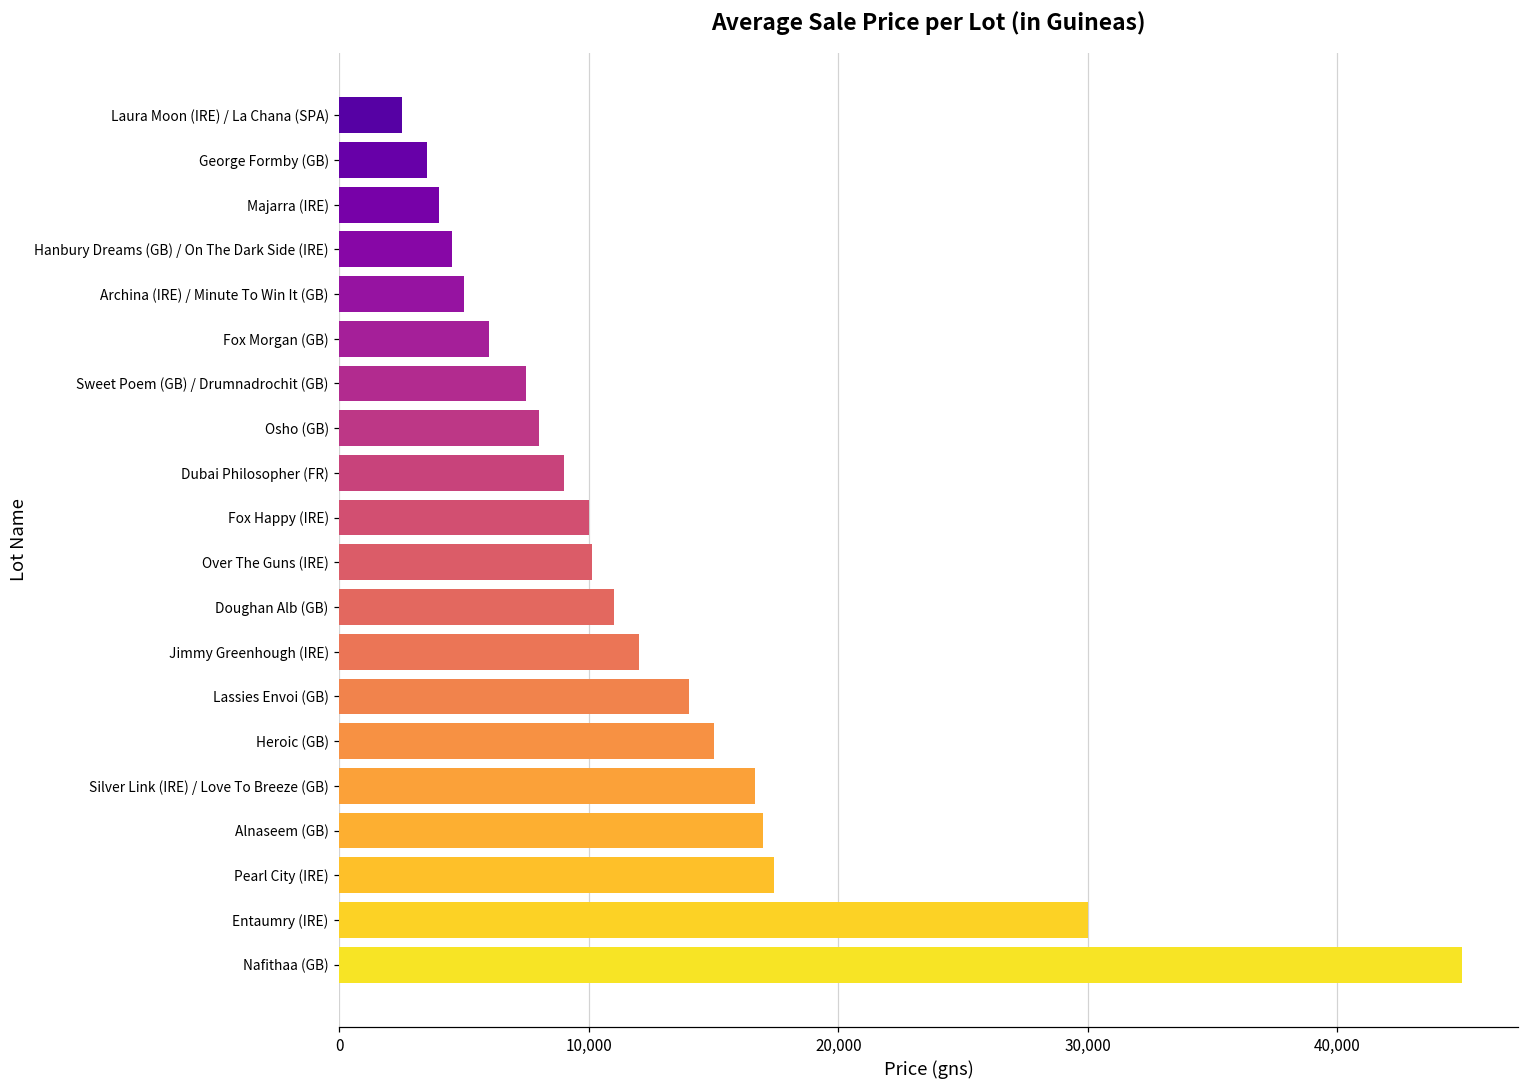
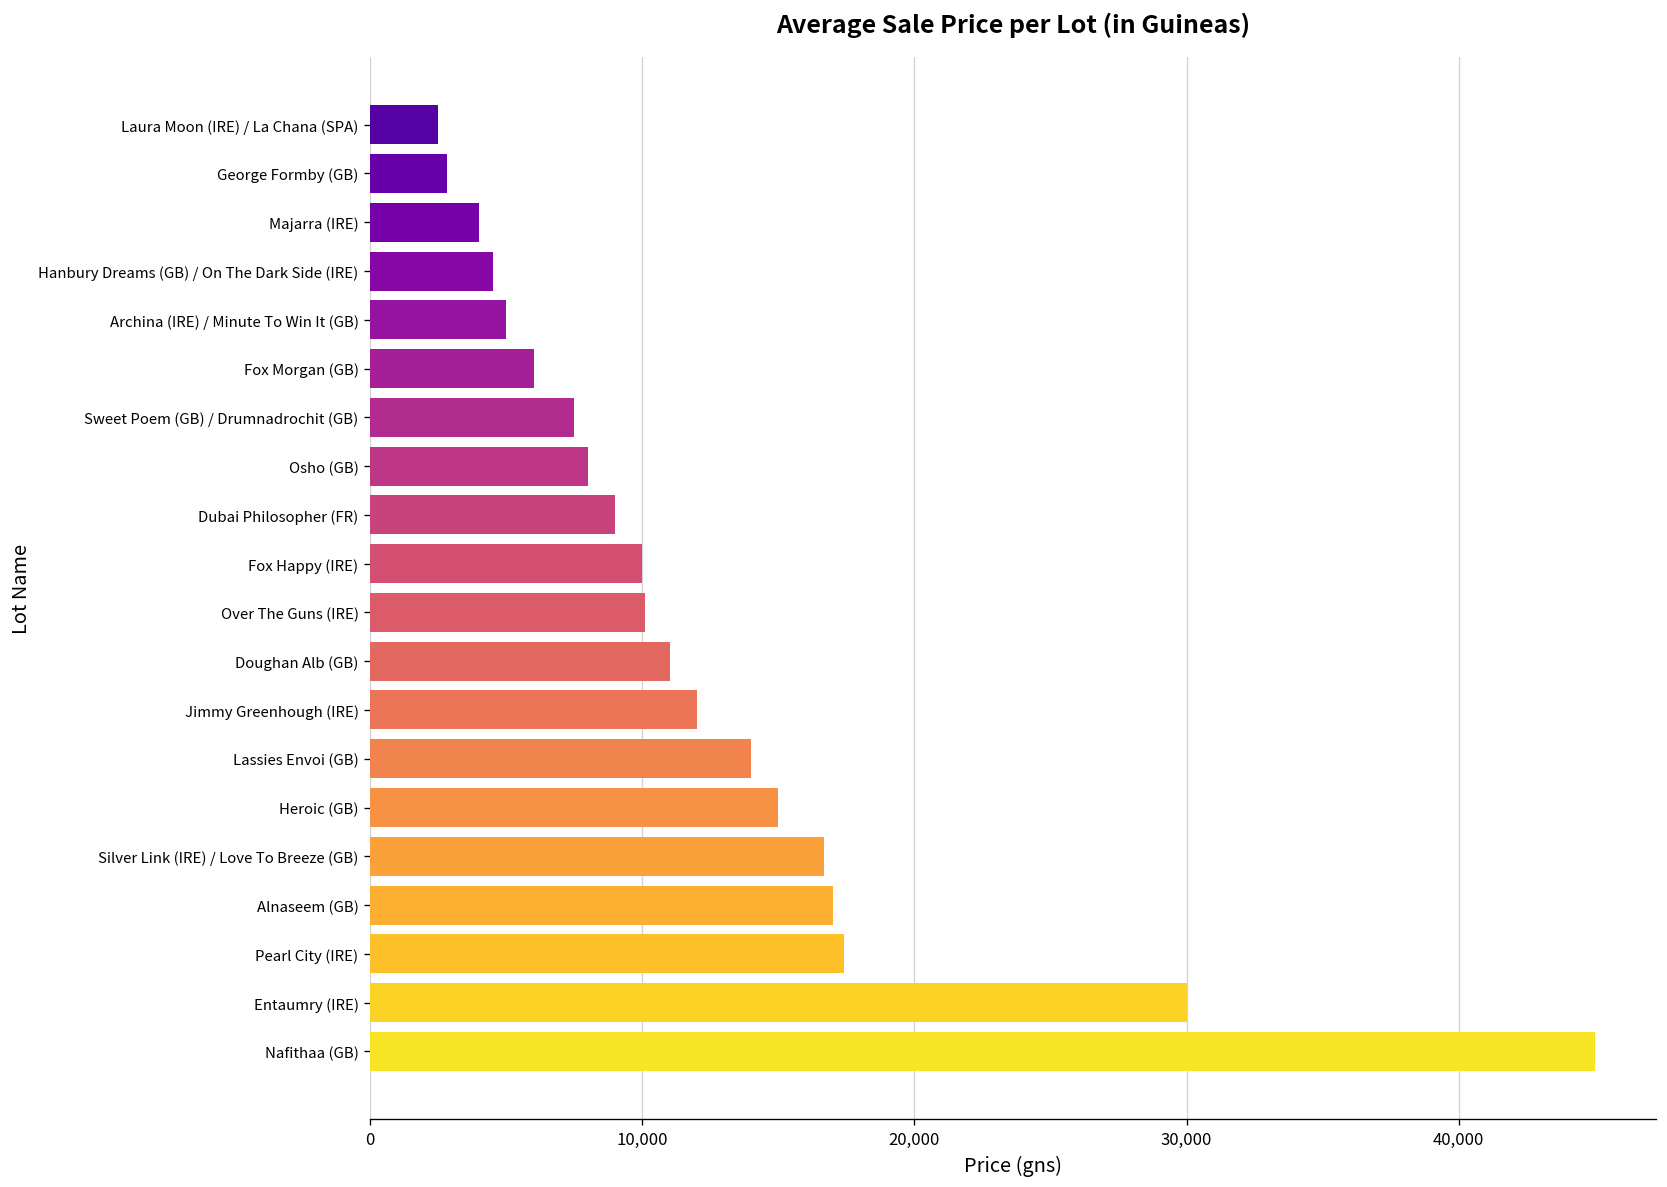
George Formby (GB): 3,500 -> 2,800
